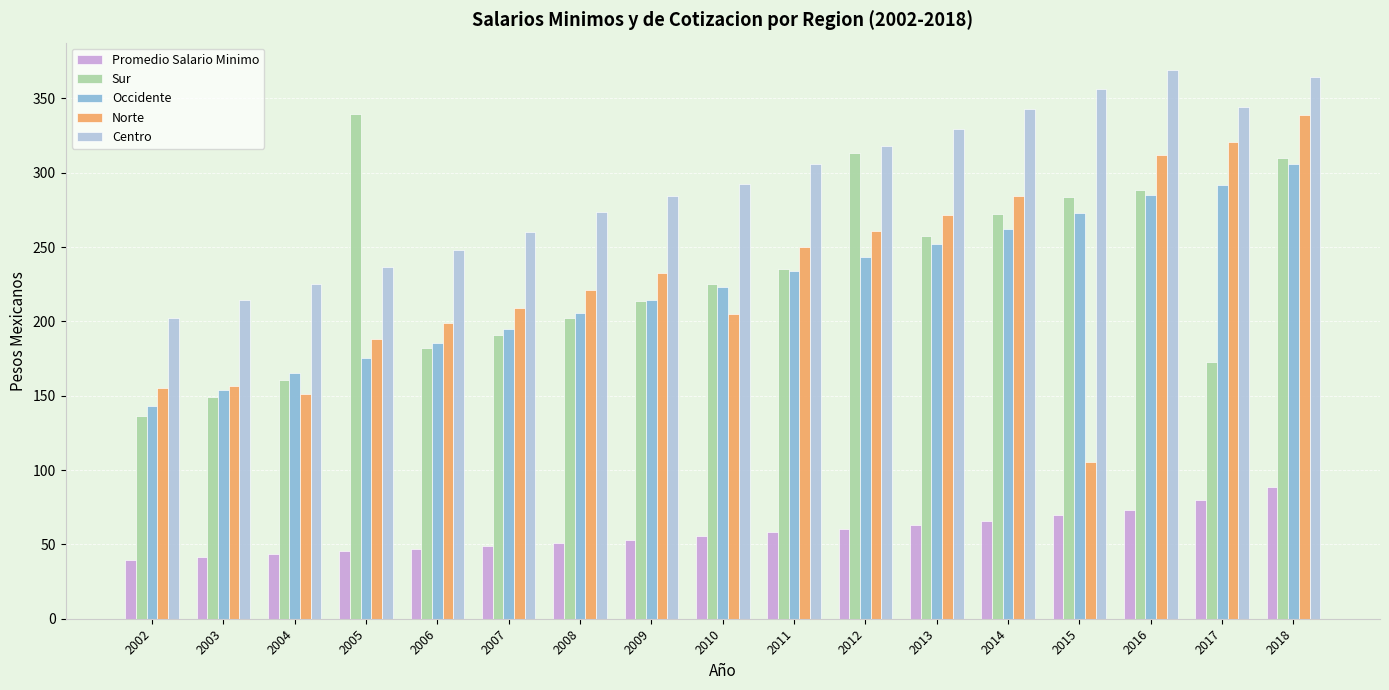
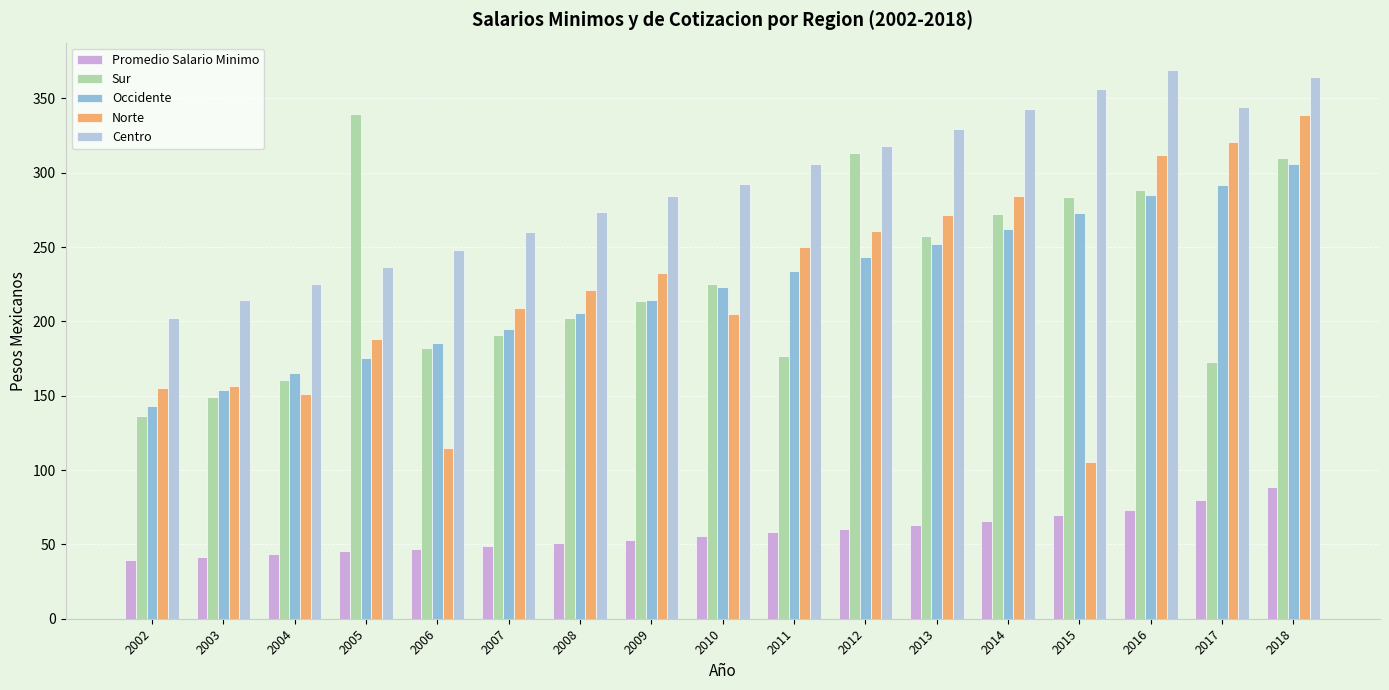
Norte, 2006: 199 -> 115
Sur, 2011: 236 -> 177
